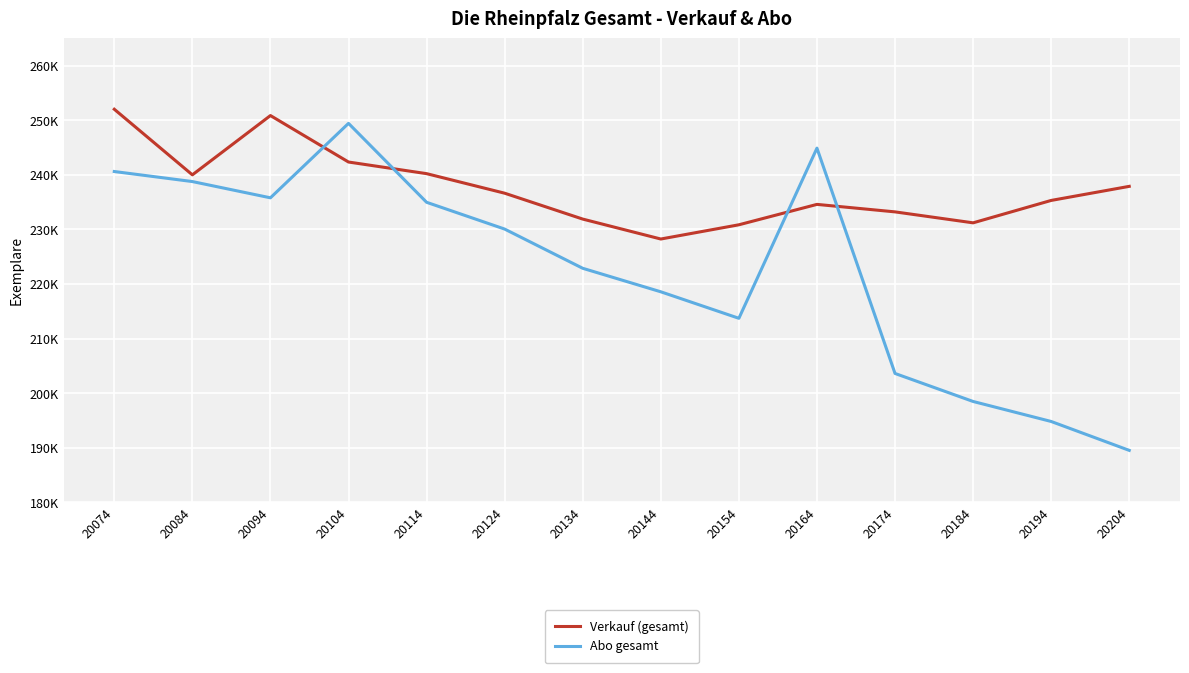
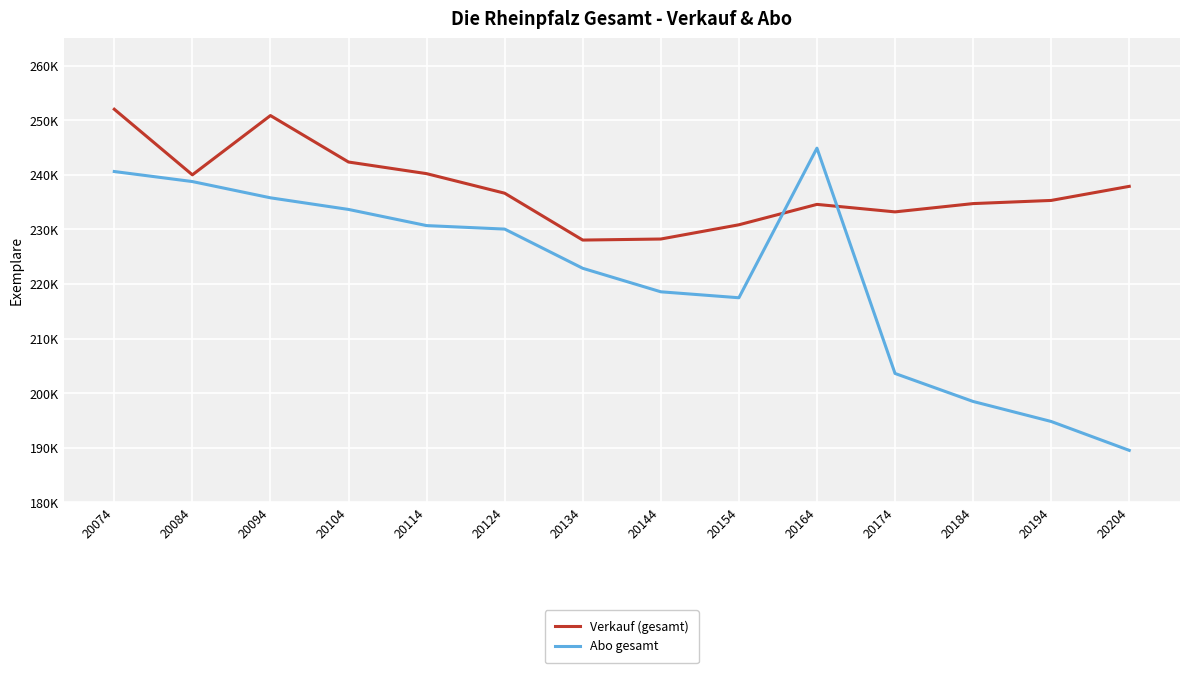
Abo gesamt, 20104: 249000 -> 234000
Abo gesamt, 20114: 235000 -> 231000
Verkauf (gesamt), 20134: 232000 -> 228000
Abo gesamt, 20154: 214000 -> 217000
Verkauf (gesamt), 20184: 231000 -> 235000
